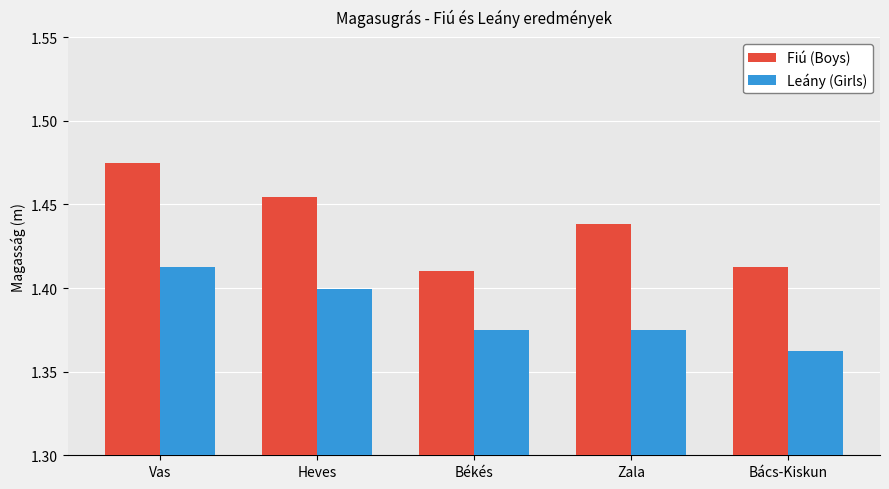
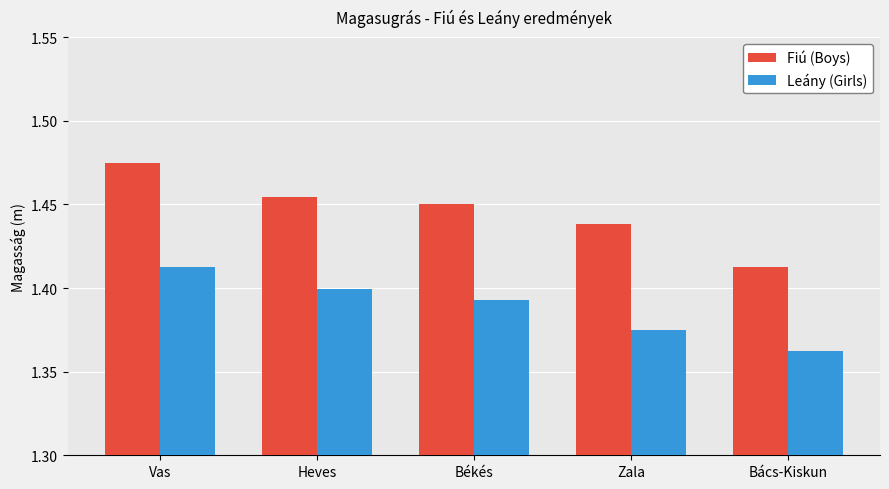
Fiú (Boys), Békés: 1.41 -> 1.45
Leány (Girls), Békés: 1.375 -> 1.393
